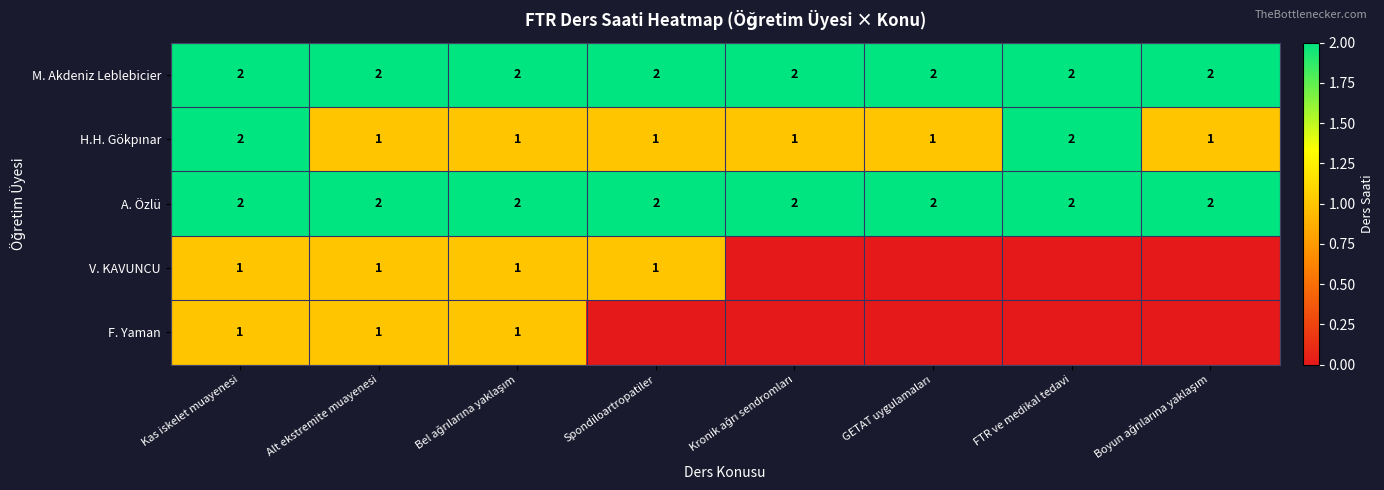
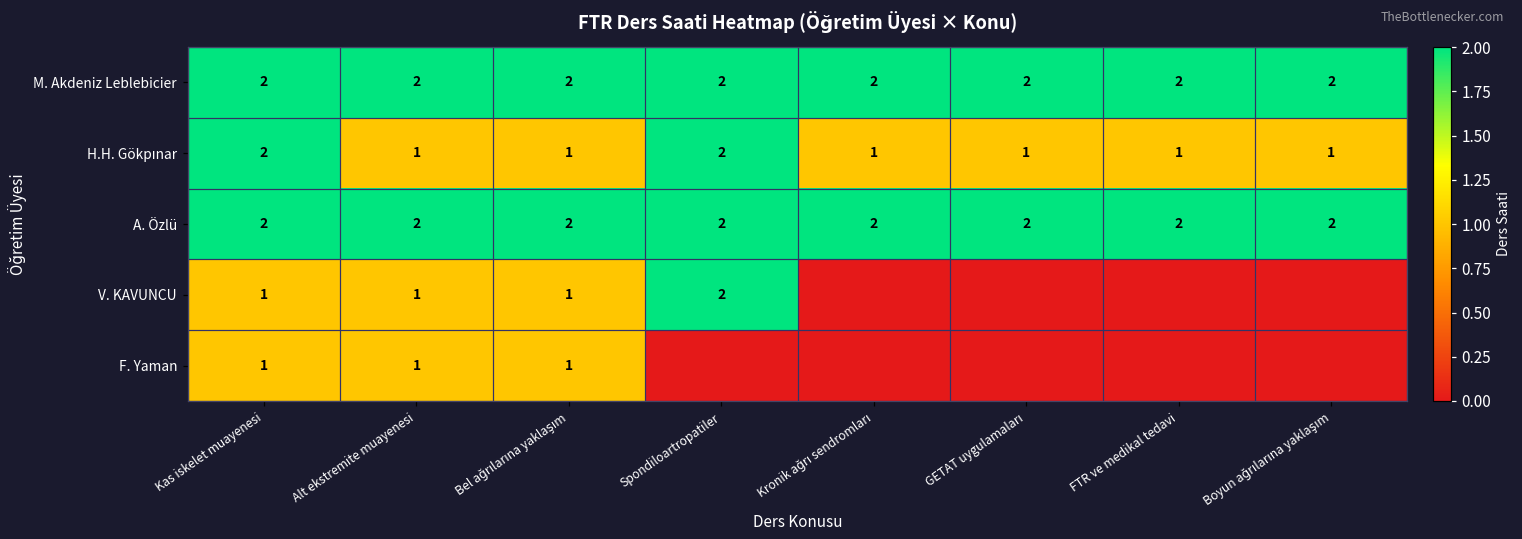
H.H. Gökpınar, Spondiloartropatiler: 1 -> 2
H.H. Gökpınar, FTR ve medikal tedavi: 2 -> 1
V. KAVUNCU, Spondiloartropatiler: 1 -> 2
